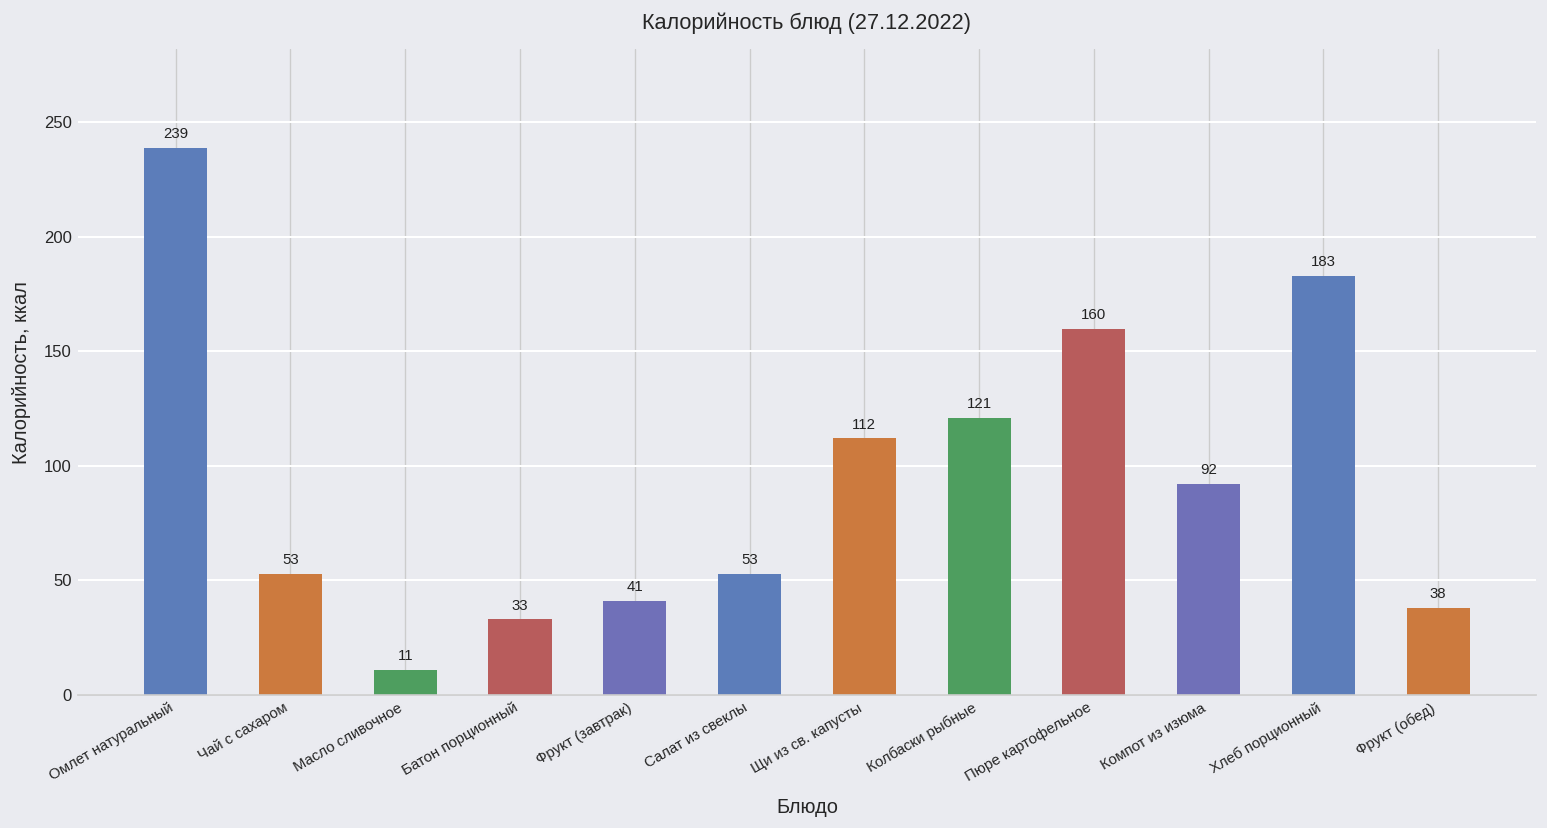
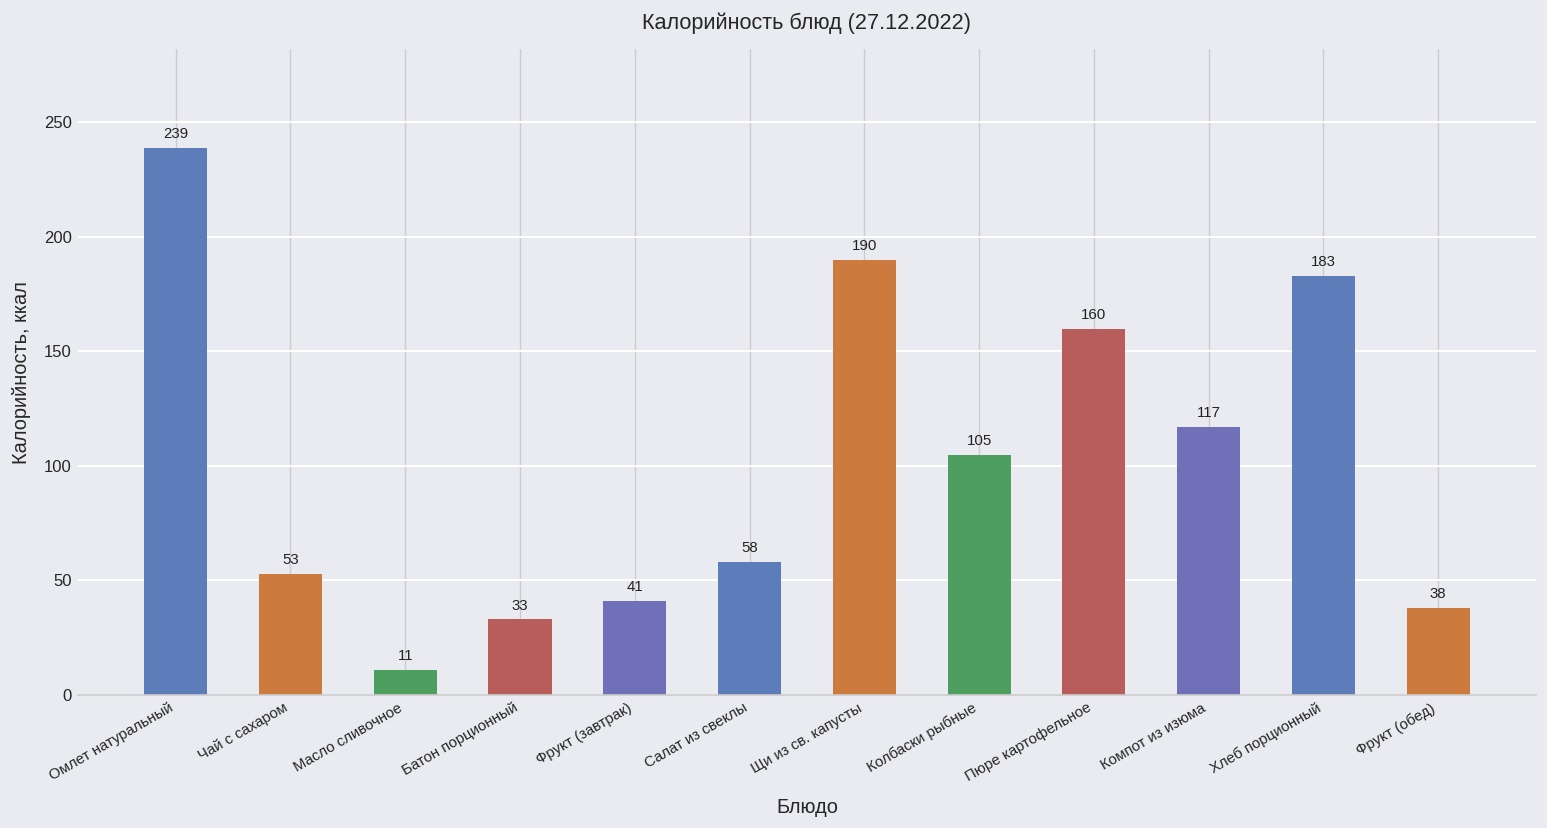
Салат из свеклы: 53 -> 58
Щи из св. капусты: 112 -> 190
Колбаски рыбные: 121 -> 105
Компот из изюма: 92 -> 117
